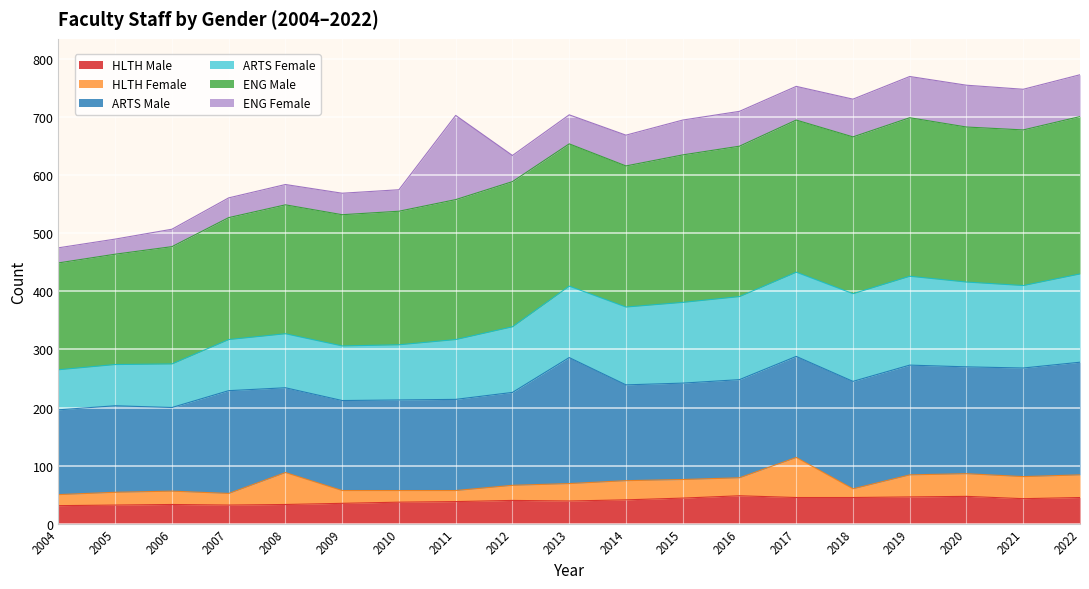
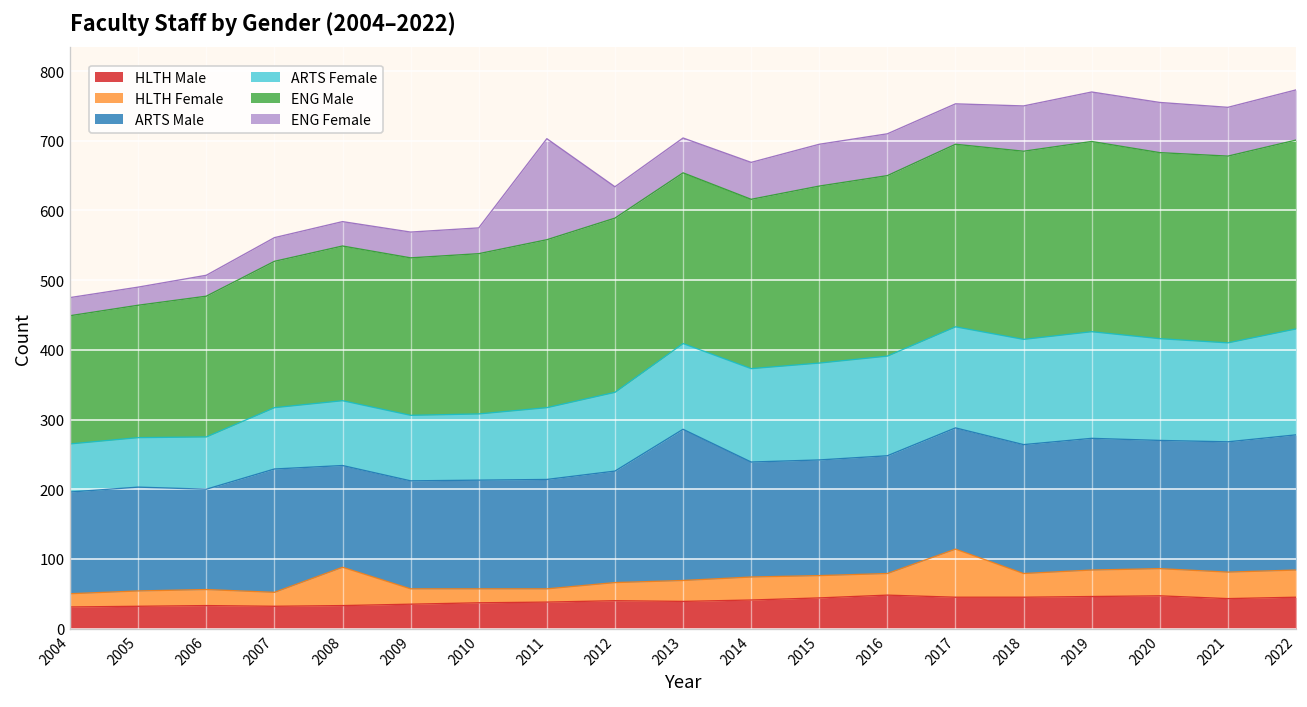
HLTH Female, 2018: 20 -> 30
